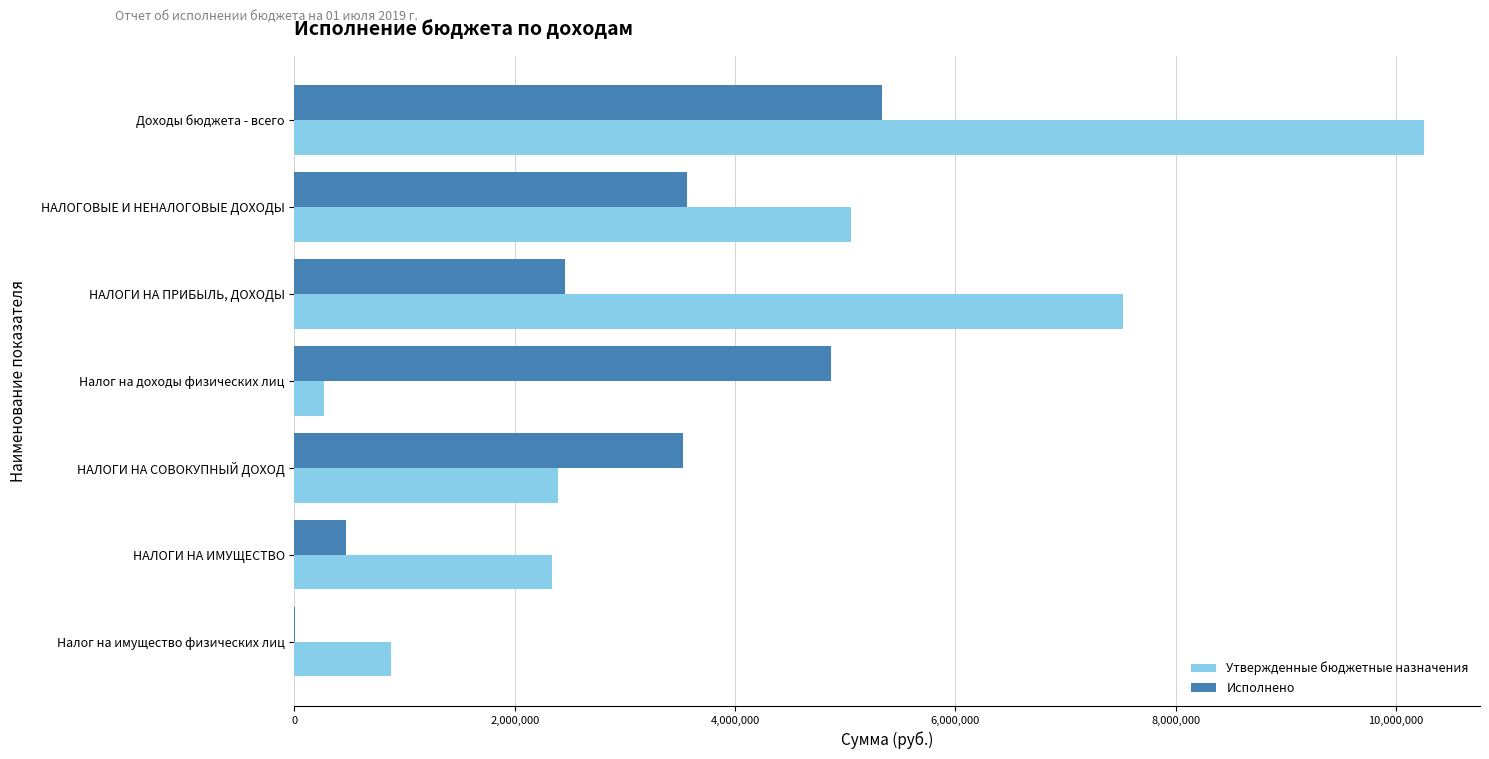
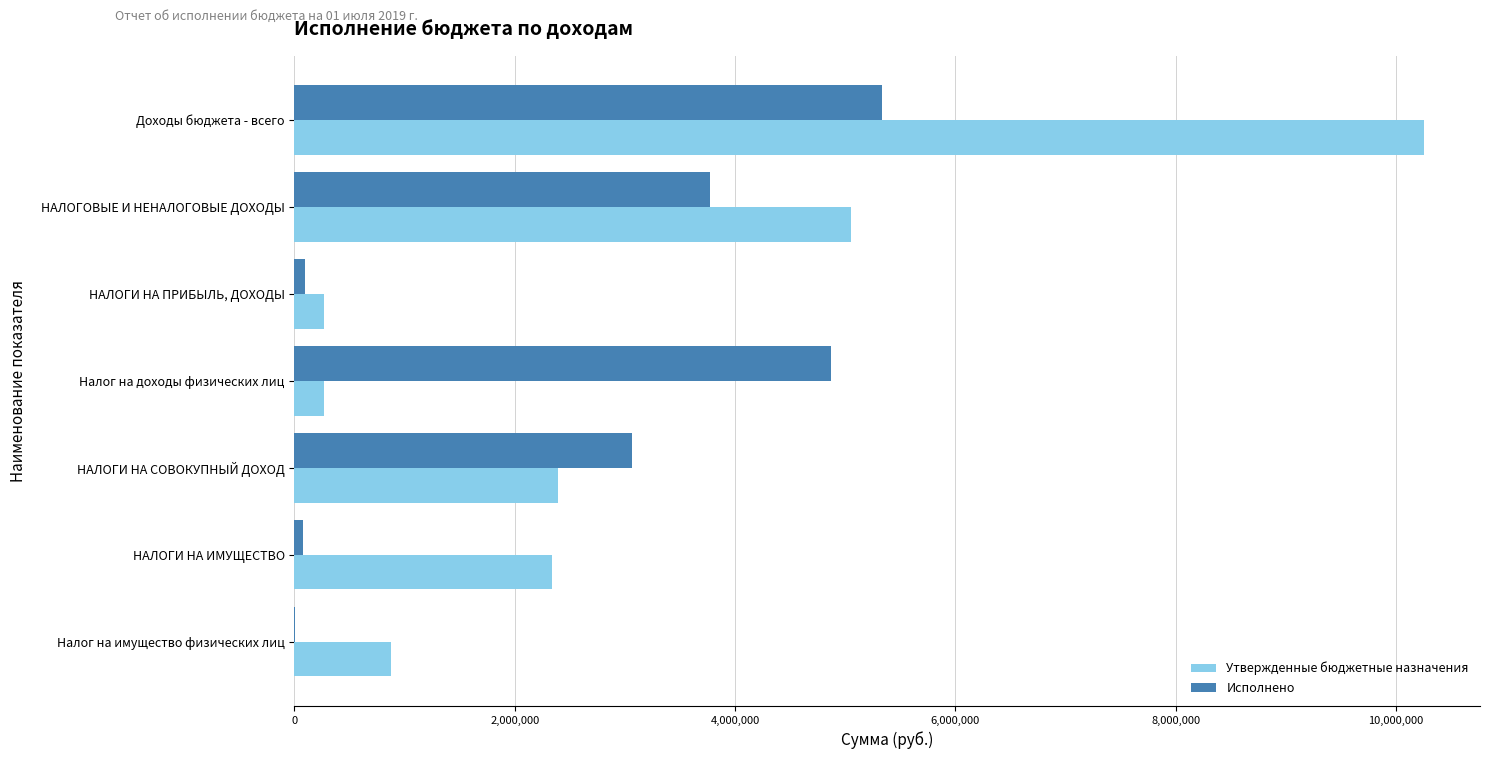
Исполнено, НАЛОГОВЫЕ И НЕНАЛОГОВЫЕ ДОХОДЫ: 3,560,000 -> 3,770,000
Исполнено, НАЛОГИ НА ПРИБЫЛЬ, ДОХОДЫ: 2,460,000 -> 90,000
Утвержденные бюджетные назначения, НАЛОГИ НА ПРИБЫЛЬ, ДОХОДЫ: 7,520,000 -> 270,000
Исполнено, НАЛОГИ НА СОВОКУПНЫЙ ДОХОД: 3,520,000 -> 3,070,000
Исполнено, НАЛОГИ НА ИМУЩЕСТВО: 470,000 -> 80,000
